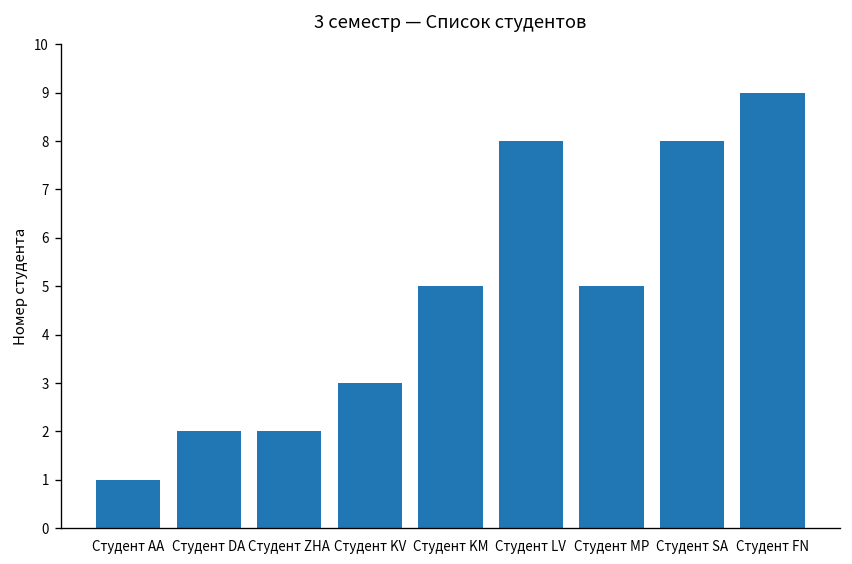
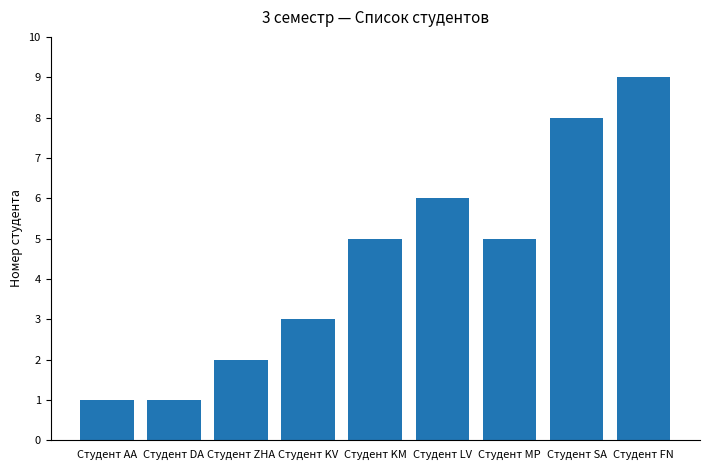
Студент DA: 2 -> 1
Студент LV: 8 -> 6
